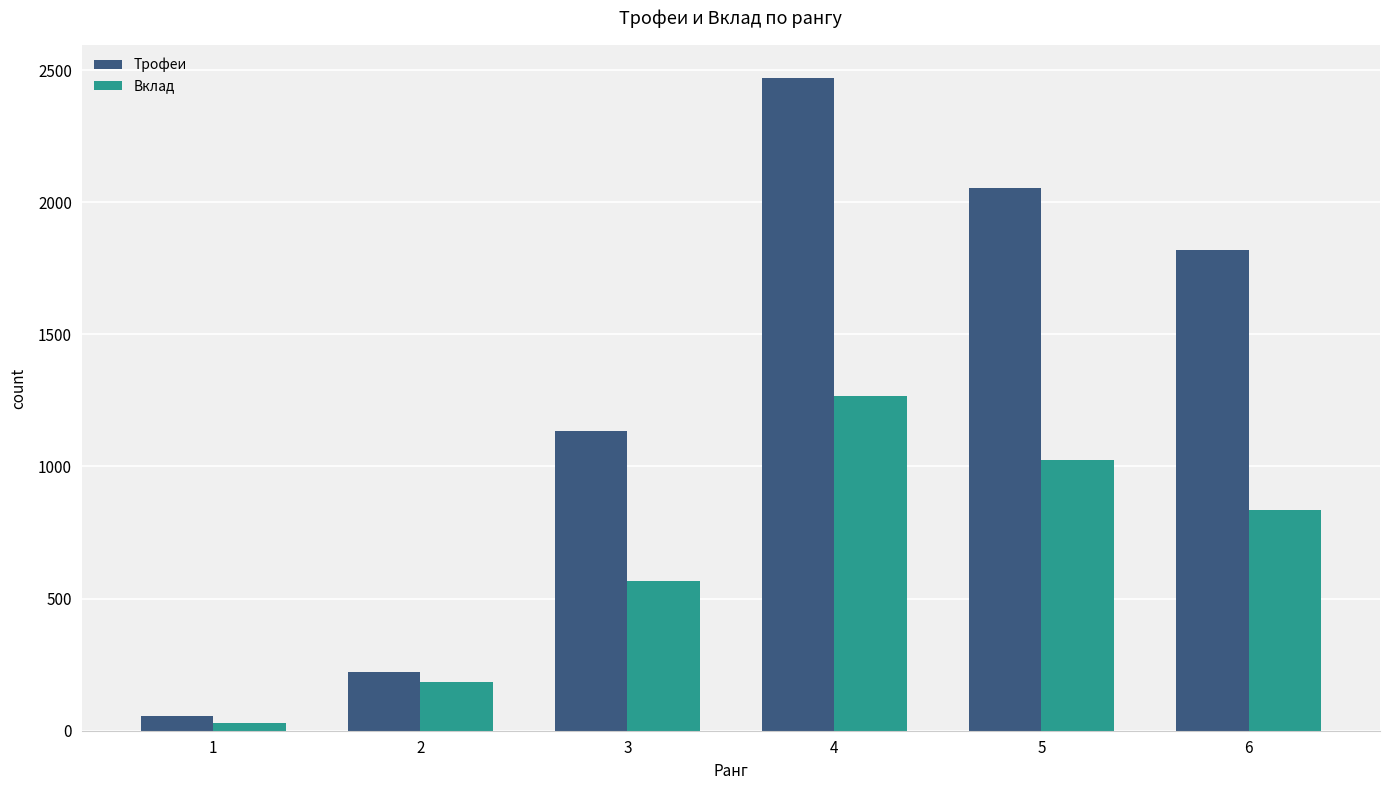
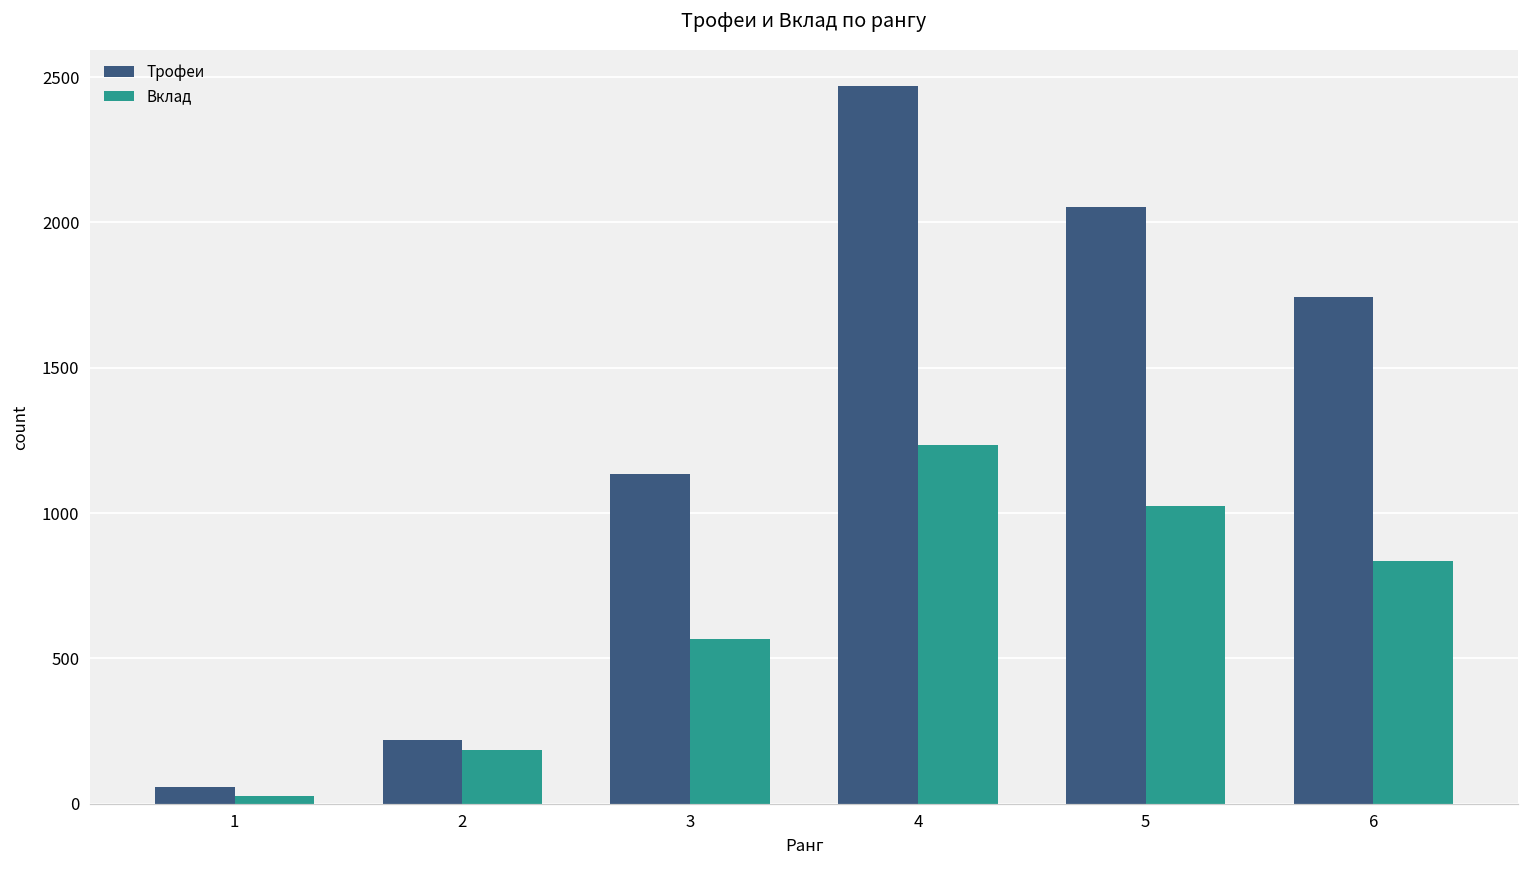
Вклад, 4: 1270 -> 1240
Трофеи, 6: 1820 -> 1740
